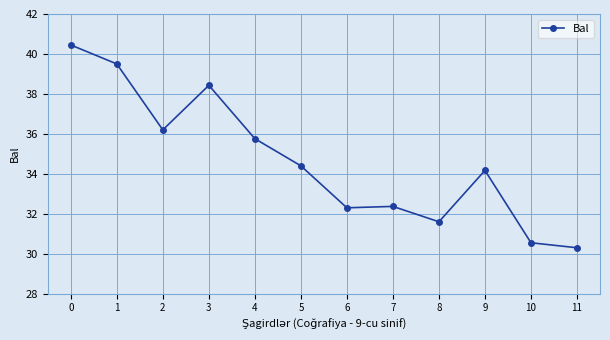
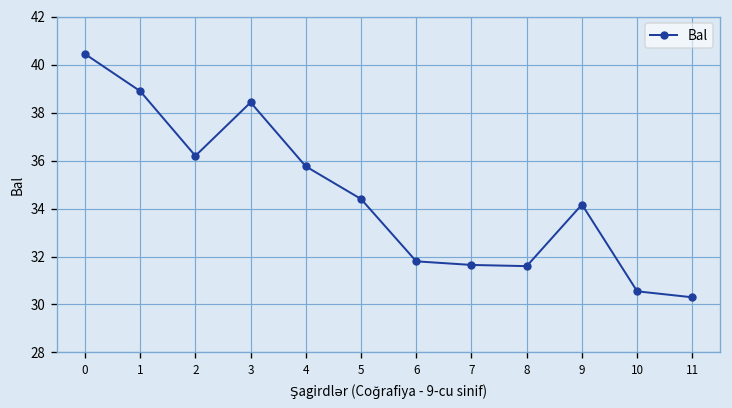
1: 39.5 -> 38.9
6: 32.3 -> 31.8
7: 32.4 -> 31.7
